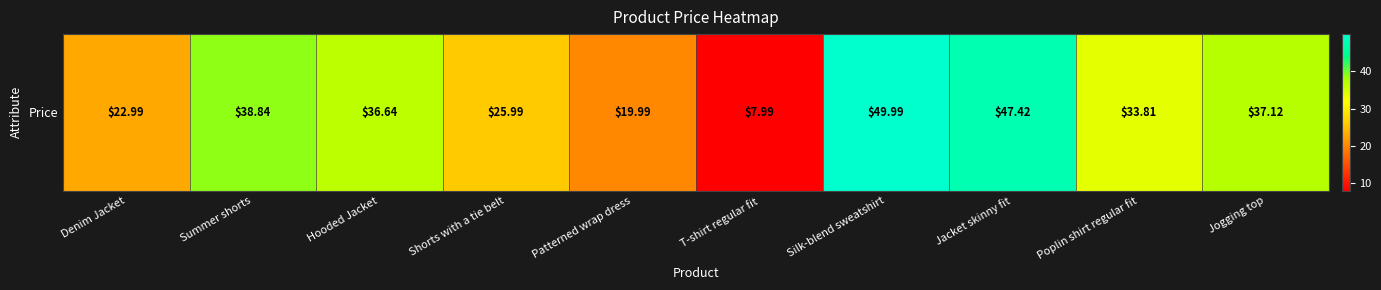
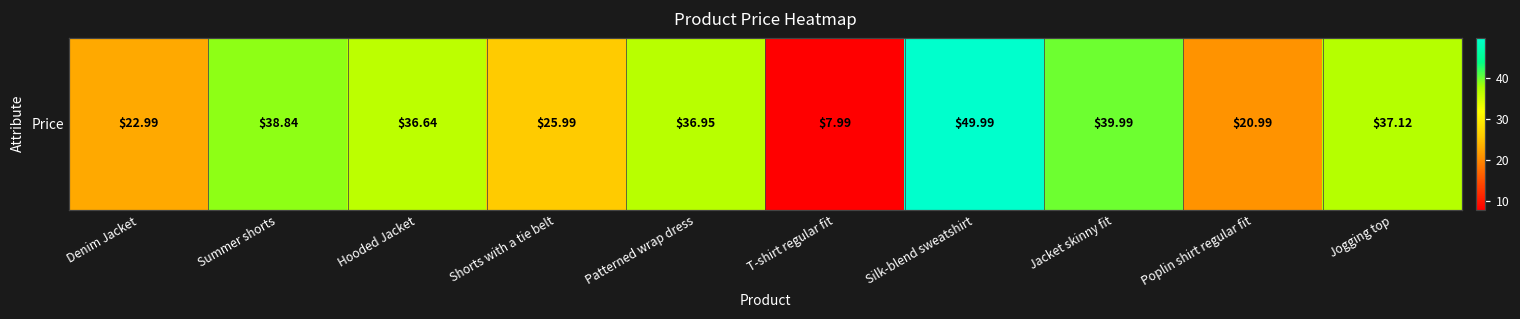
Price, Patterned wrap dress: $19.99 -> $36.95
Price, Jacket skinny fit: $47.42 -> $39.99
Price, Poplin shirt regular fit: $33.81 -> $20.99
